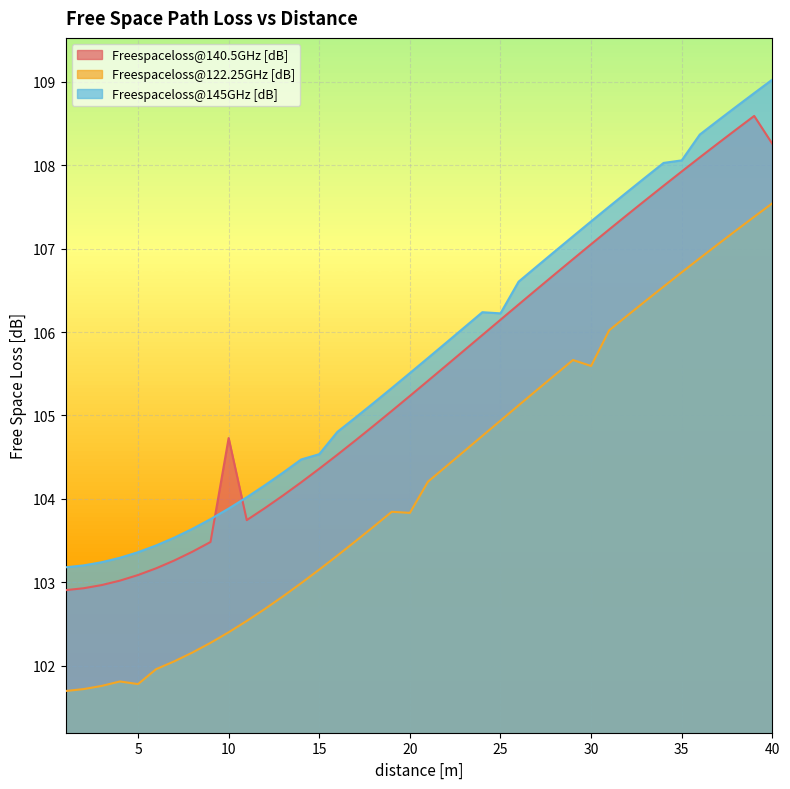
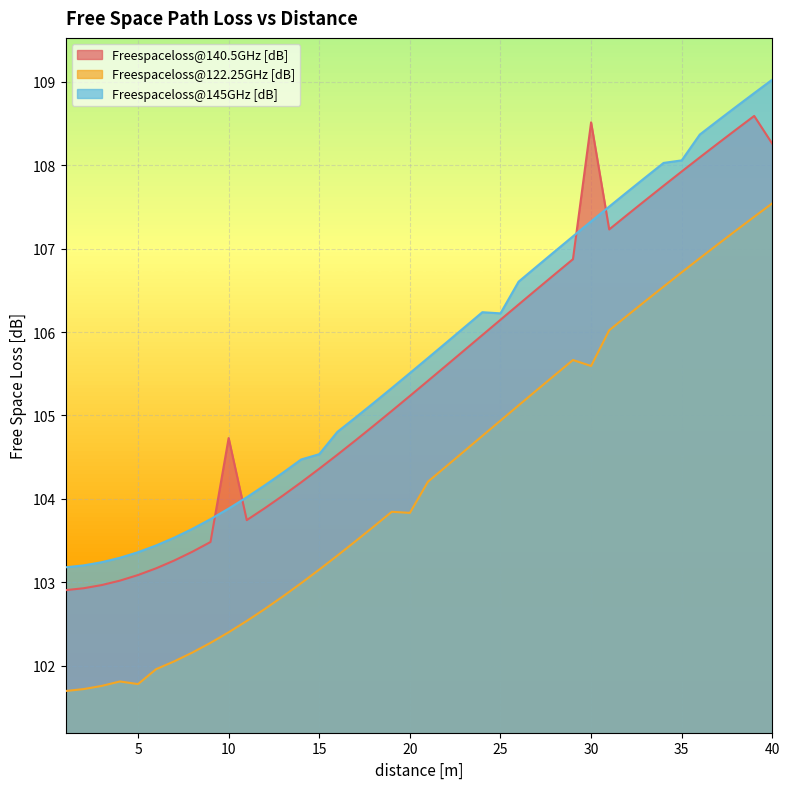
Freespaceloss@140.5GHz [dB], 30: 107.1 -> 108.5
